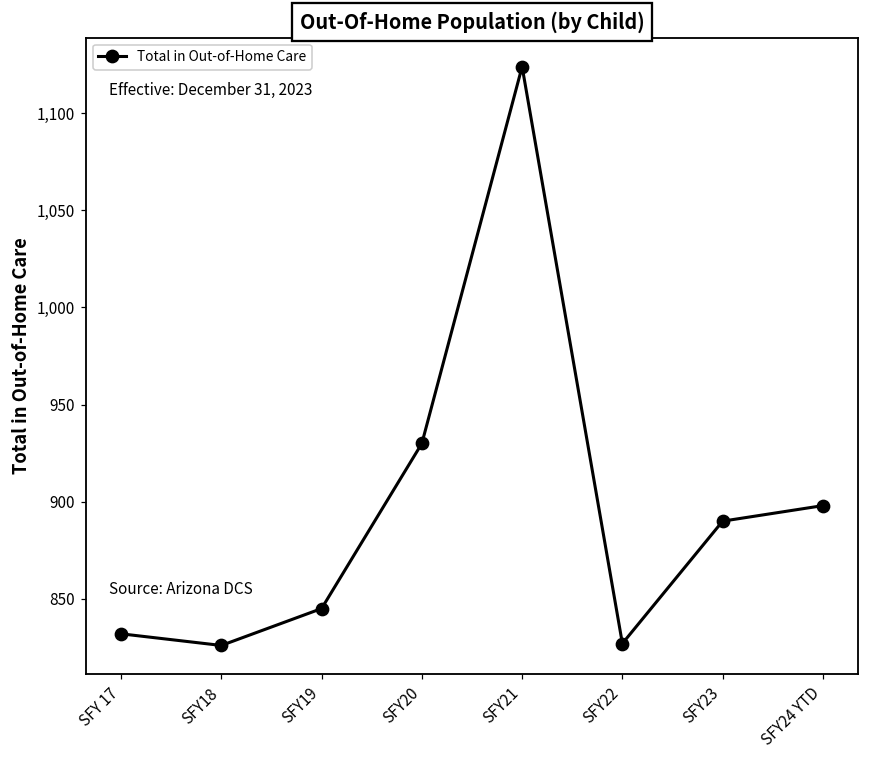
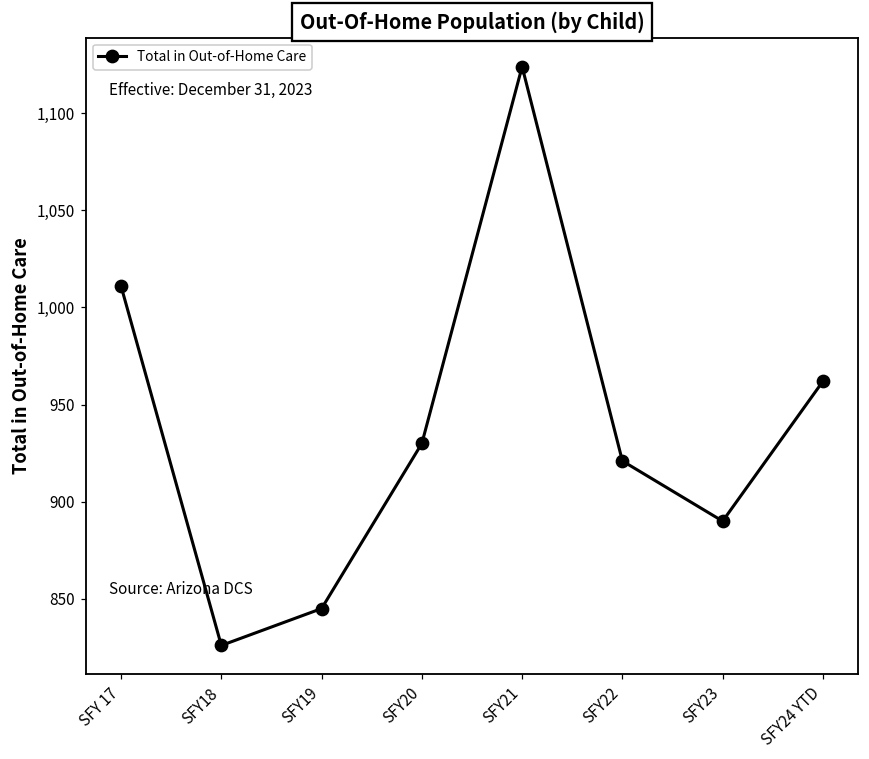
SFY 17: 832 -> 1,011
SFY22: 827 -> 921
SFY24 YTD: 898 -> 962
